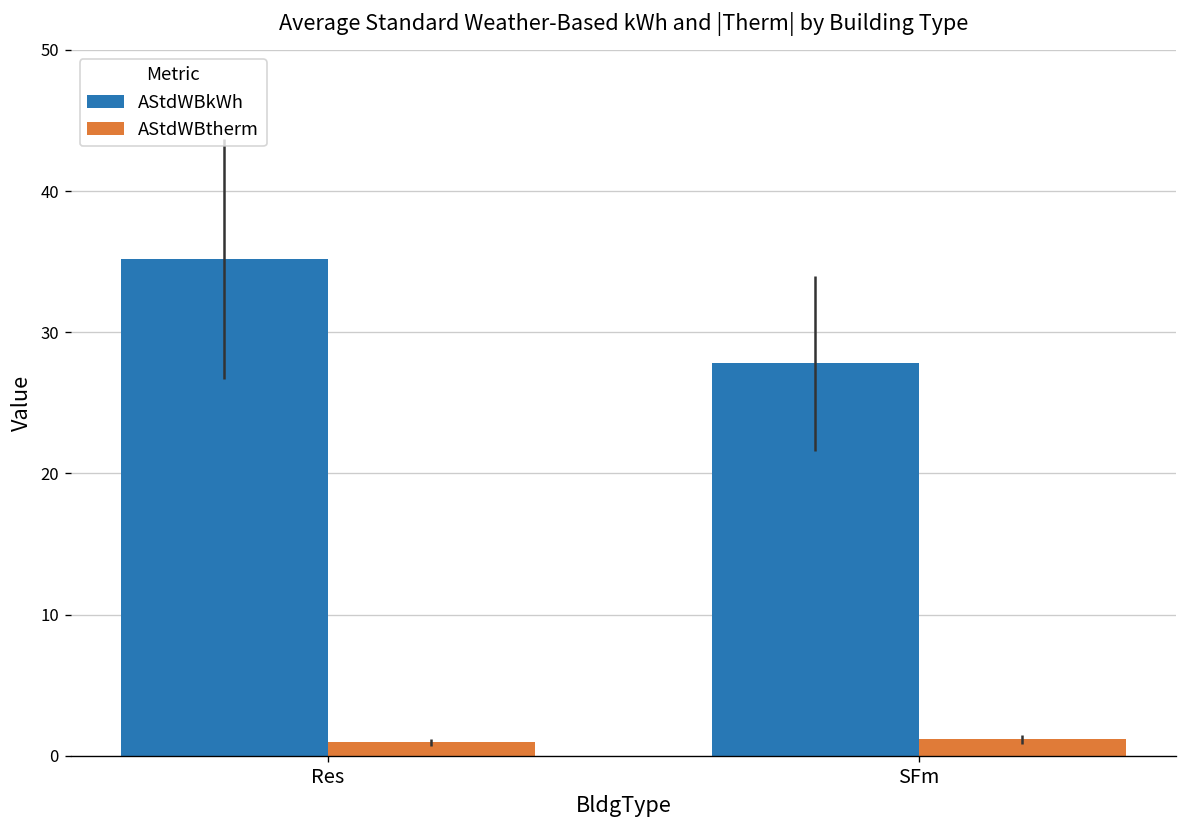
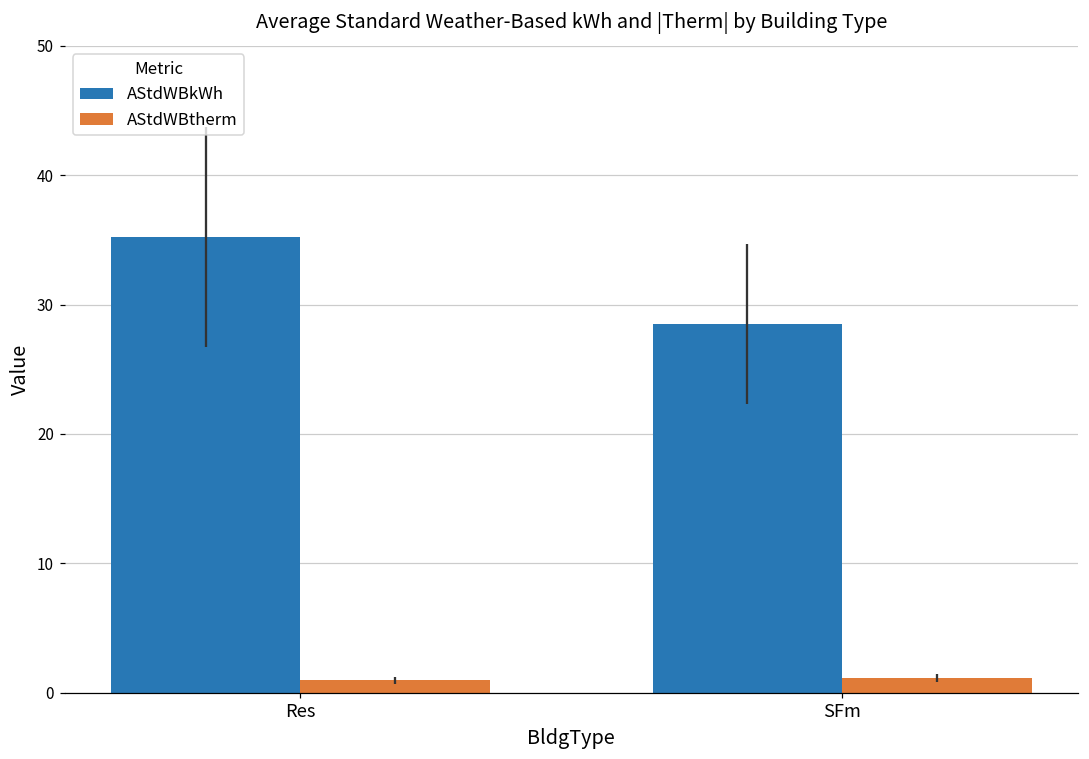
AStdWBkWh, SFm: 27.8 -> 28.5
